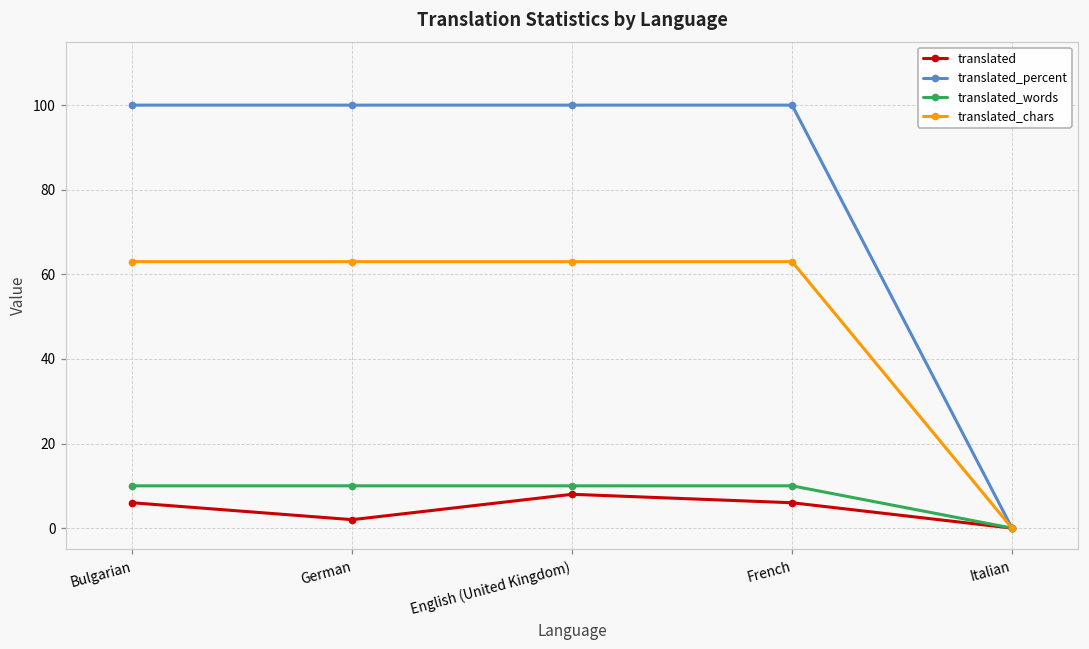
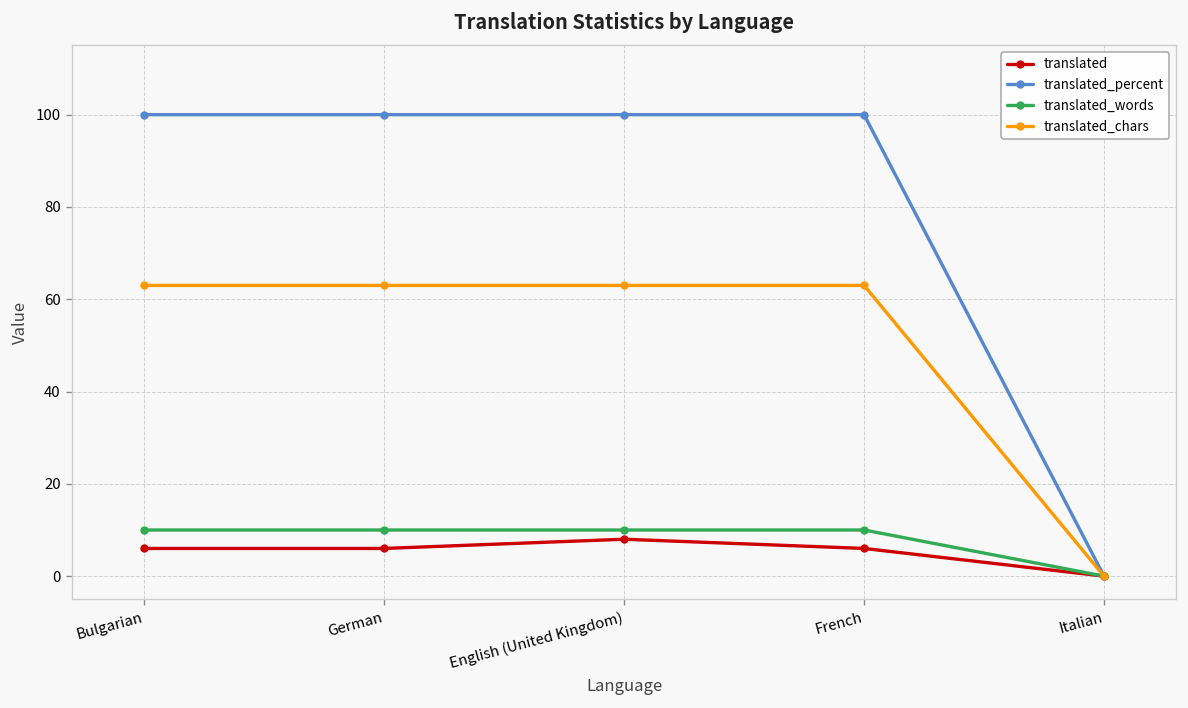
translated, German: 2 -> 6
